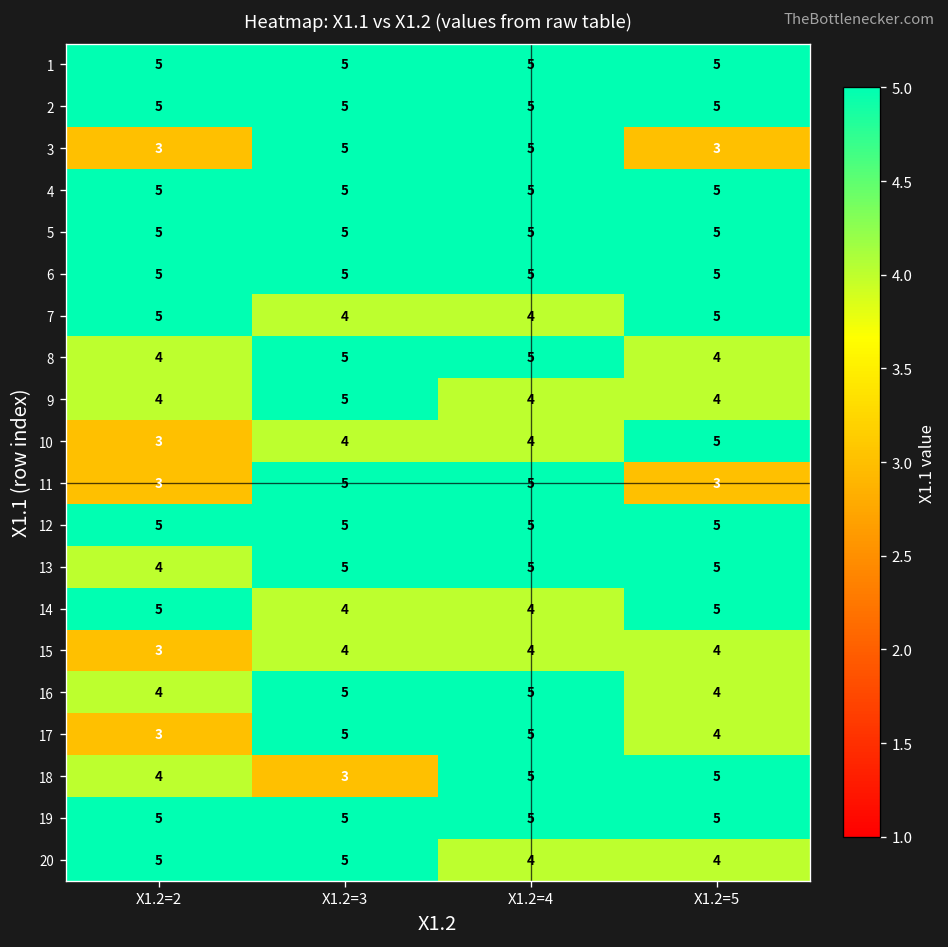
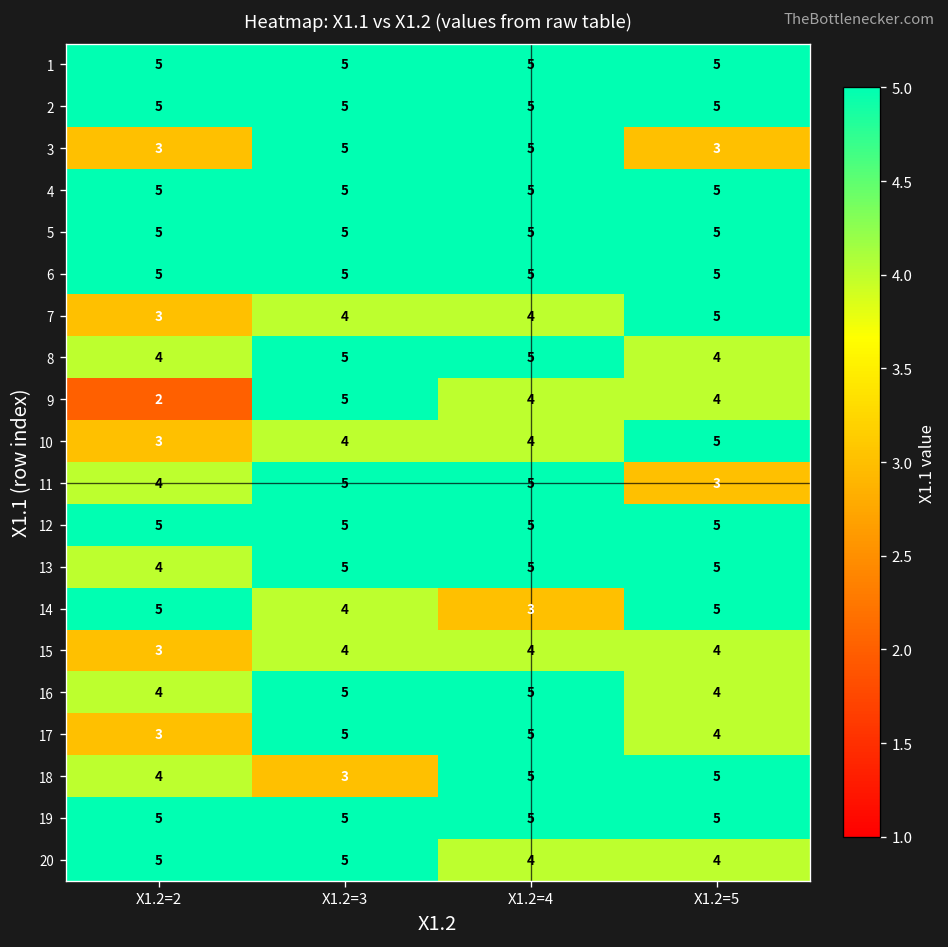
7, X1.2=2: 5 -> 3
9, X1.2=2: 4 -> 2
11, X1.2=2: 3 -> 4
14, X1.2=4: 4 -> 3
